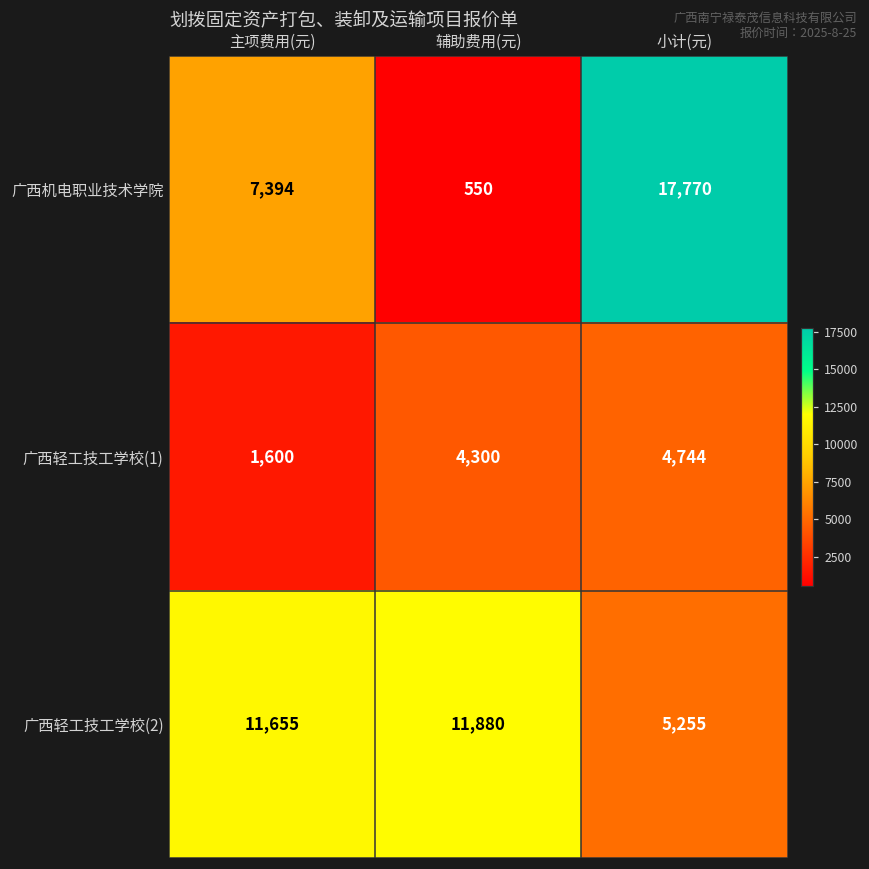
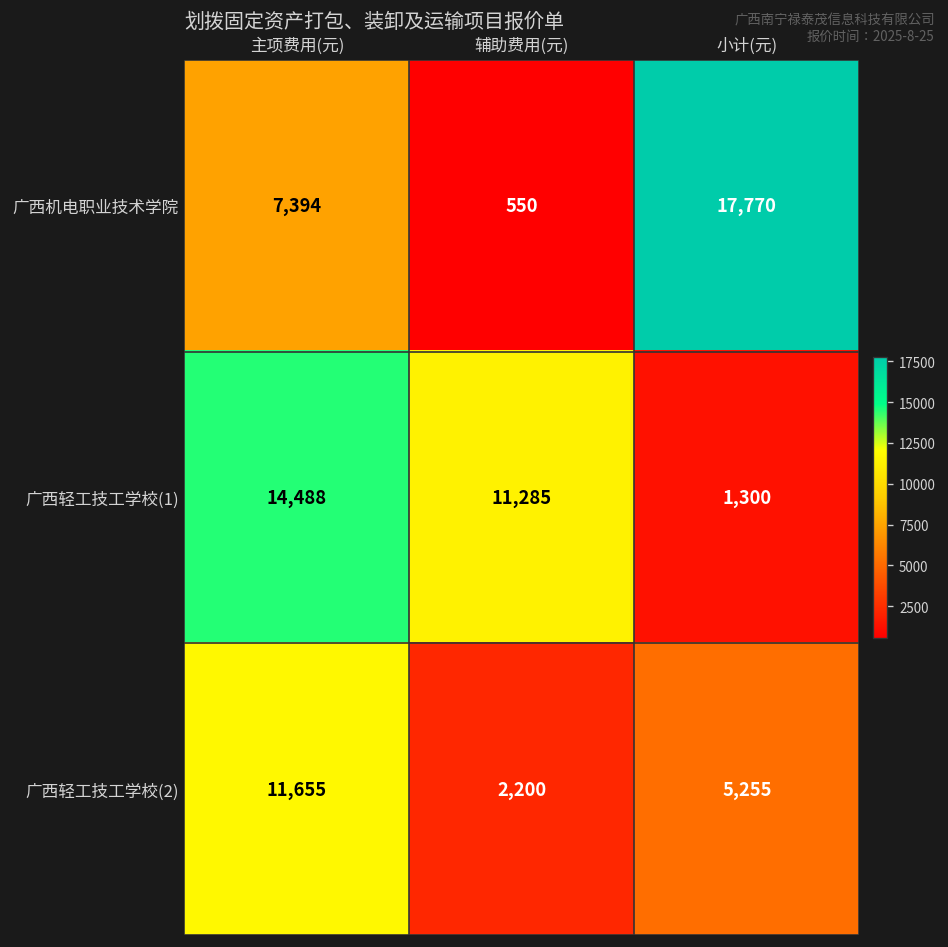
广西轻工技工学校(1), 主项费用(元): 1,600 -> 14,488
广西轻工技工学校(1), 辅助费用(元): 4,300 -> 11,285
广西轻工技工学校(1), 小计(元): 4,744 -> 1,300
广西轻工技工学校(2), 辅助费用(元): 11,880 -> 2,200
